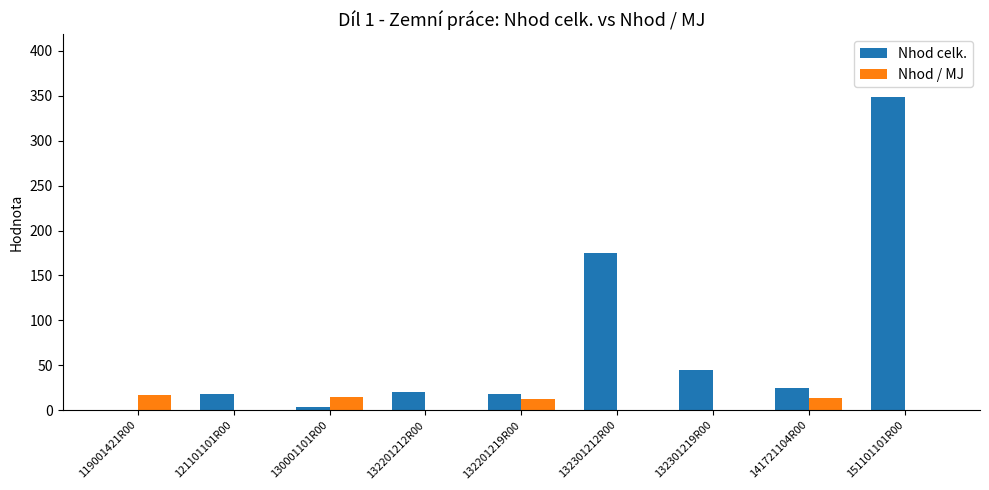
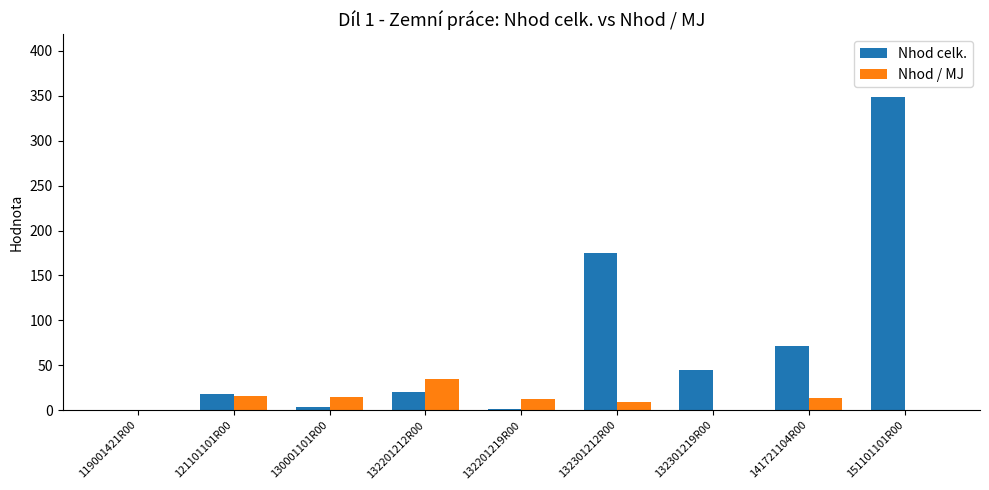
Nhod / MJ, 119001421R00: 20 -> 0
Nhod / MJ, 121101101R00: 0 -> 20
Nhod / MJ, 132201212R00: 0 -> 30
Nhod celk., 132201219R00: 20 -> 0
Nhod / MJ, 132301212R00: 0 -> 10
Nhod celk., 141721104R00: 20 -> 70
